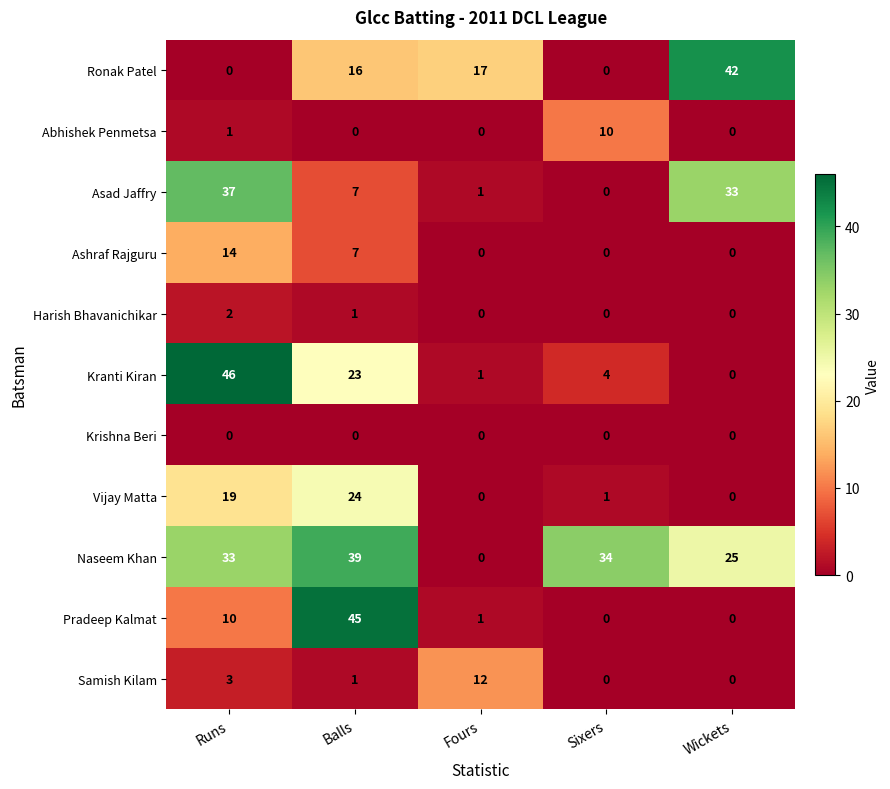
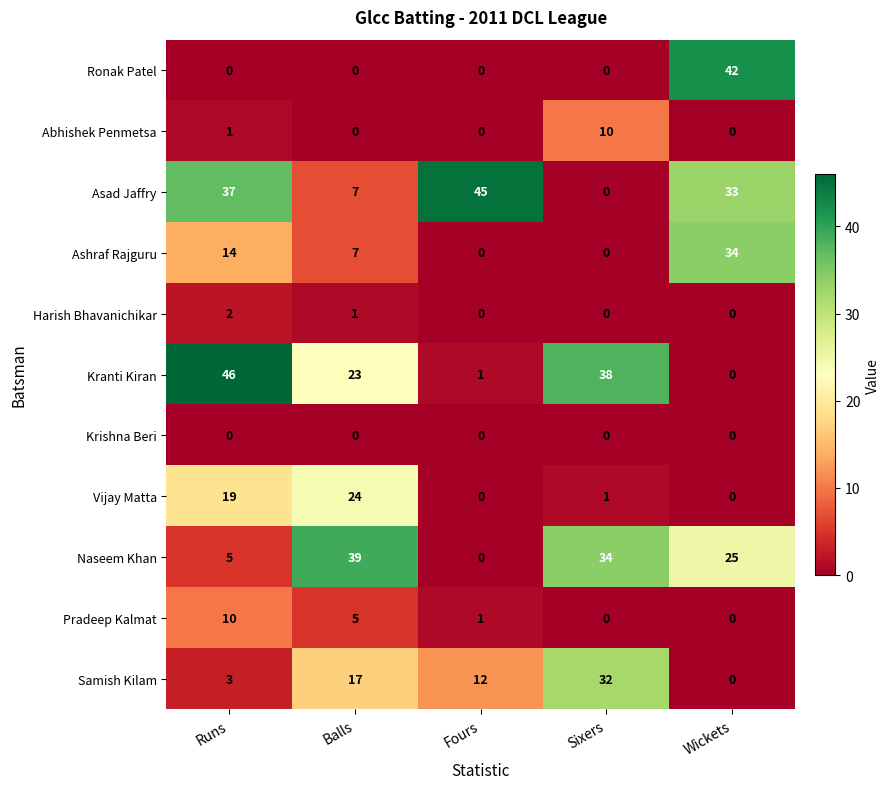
Ronak Patel, Balls: 16 -> 0
Ronak Patel, Fours: 17 -> 0
Asad Jaffry, Fours: 1 -> 45
Ashraf Rajguru, Wickets: 0 -> 34
Kranti Kiran, Sixers: 4 -> 38
Naseem Khan, Runs: 33 -> 5
Pradeep Kalmat, Balls: 45 -> 5
Samish Kilam, Balls: 1 -> 17
Samish Kilam, Sixers: 0 -> 32
